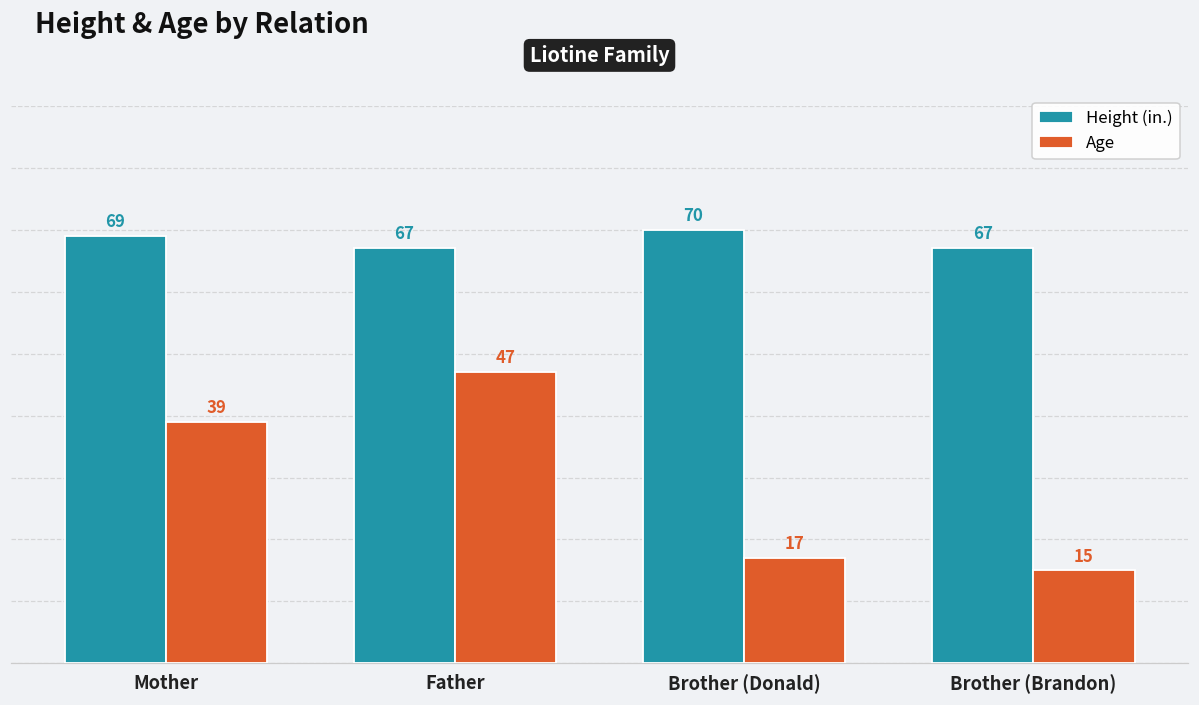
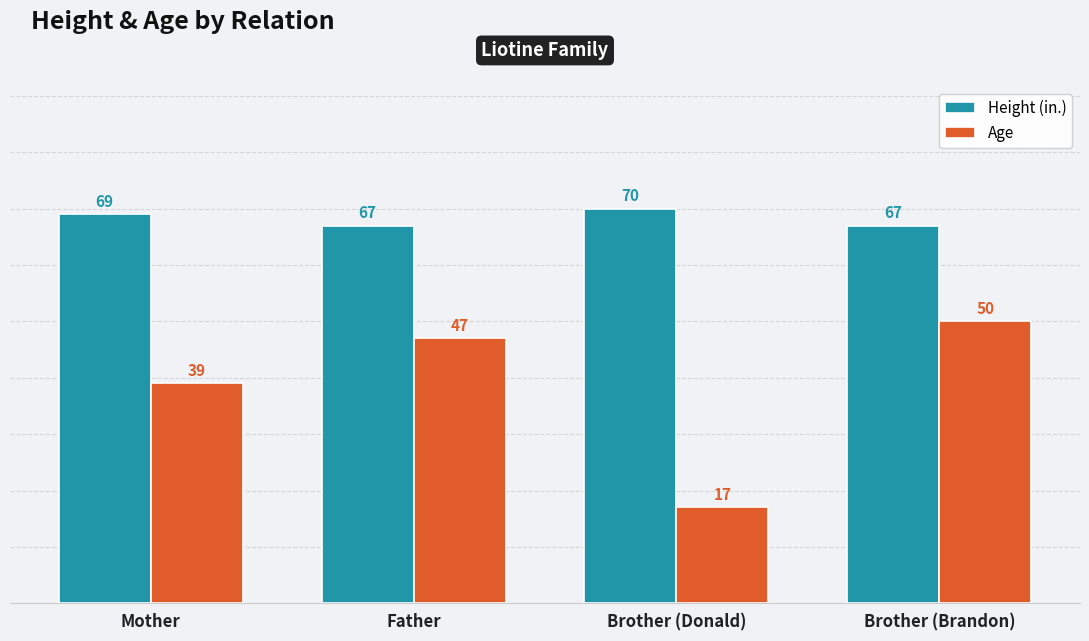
Age, Brother (Brandon): 15 -> 50
